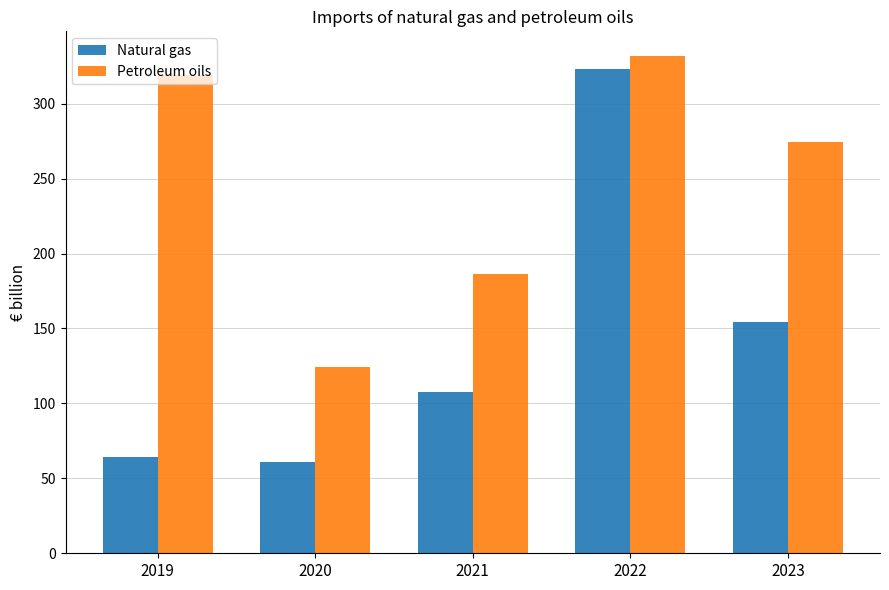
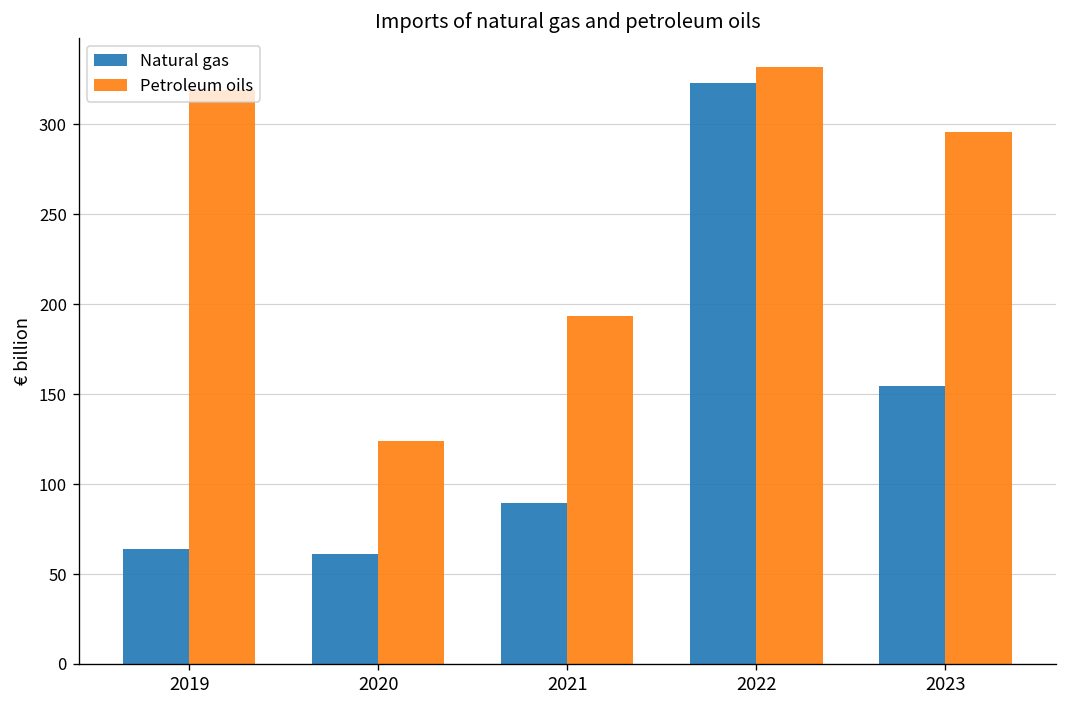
Natural gas, 2021: 108 -> 89
Petroleum oils, 2021: 186 -> 194
Petroleum oils, 2023: 275 -> 296
